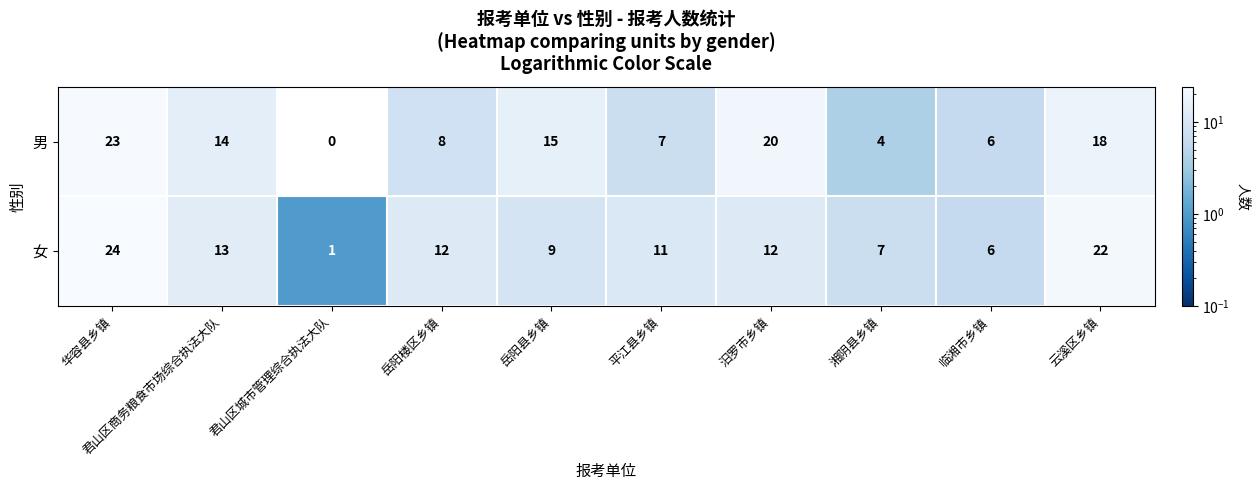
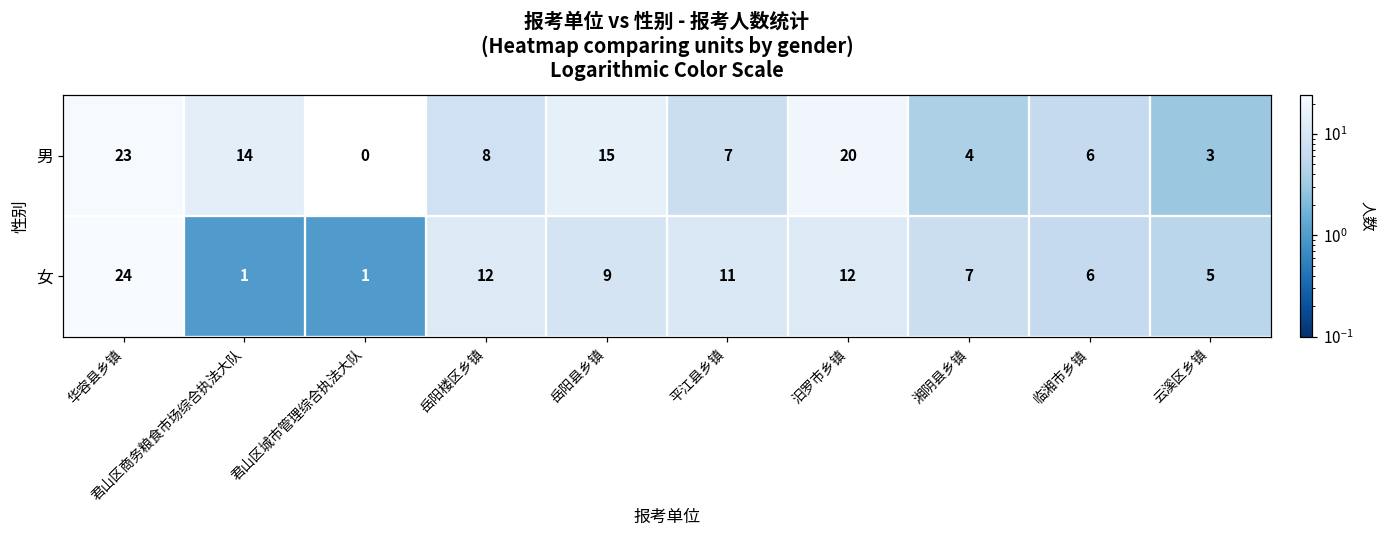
男, 云溪区乡镇: 18 -> 3
女, 君山区商务粮食市场综合执法大队: 13 -> 1
女, 云溪区乡镇: 22 -> 5
